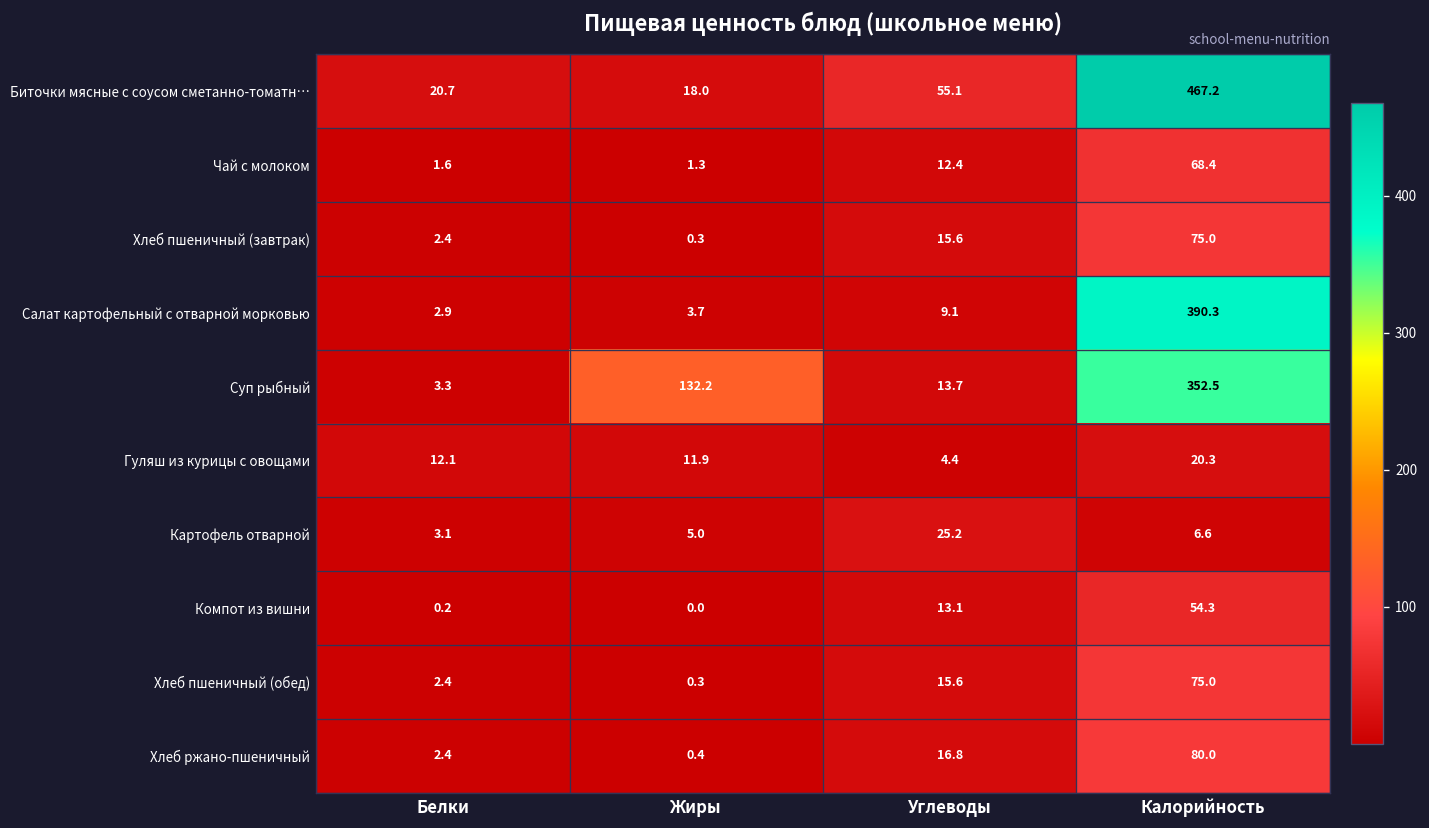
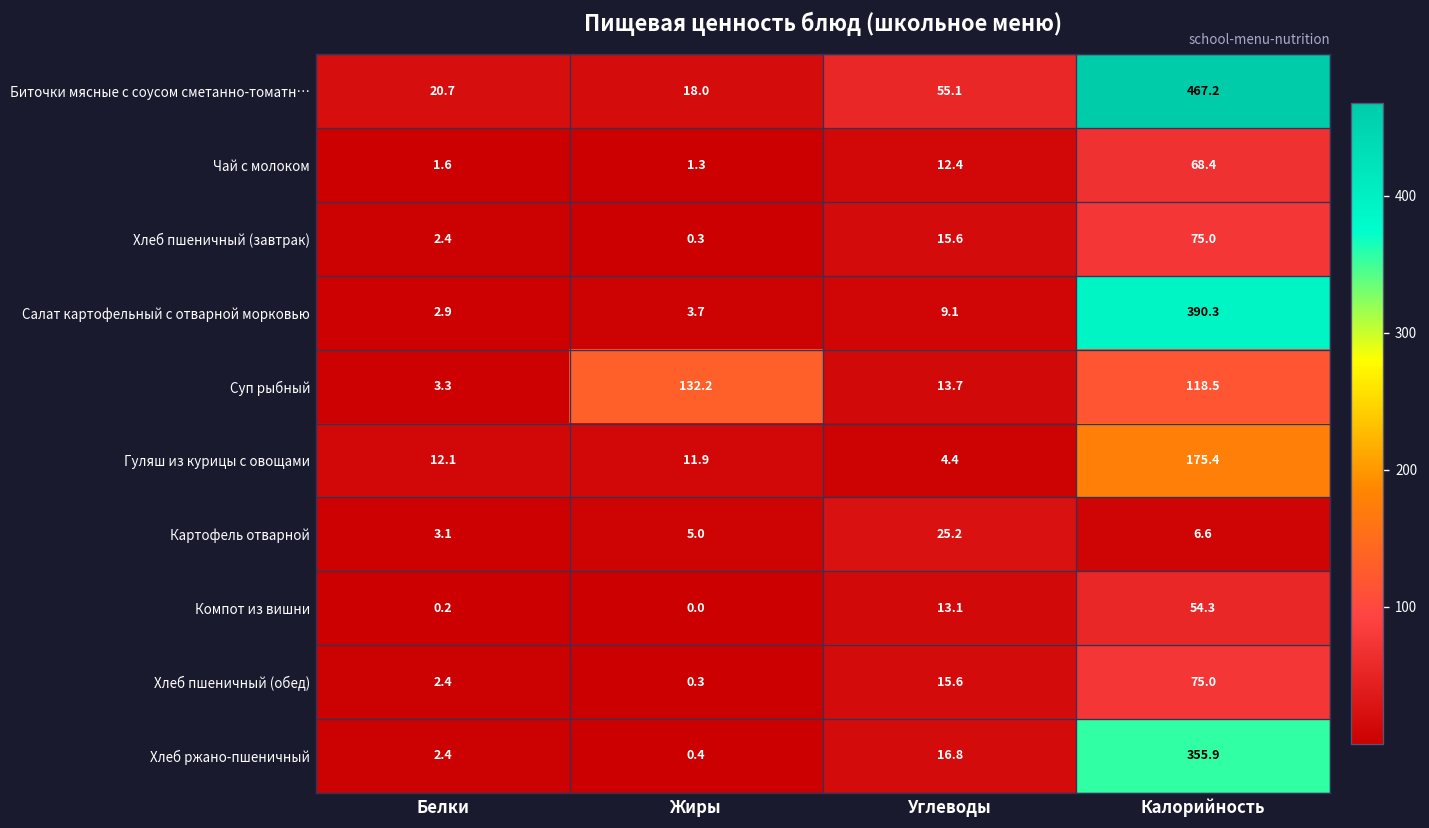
Суп рыбный, Калорийность: 352.5 -> 118.5
Гуляш из курицы с овощами, Калорийность: 20.3 -> 175.4
Хлеб ржано-пшеничный, Калорийность: 80.0 -> 355.9
